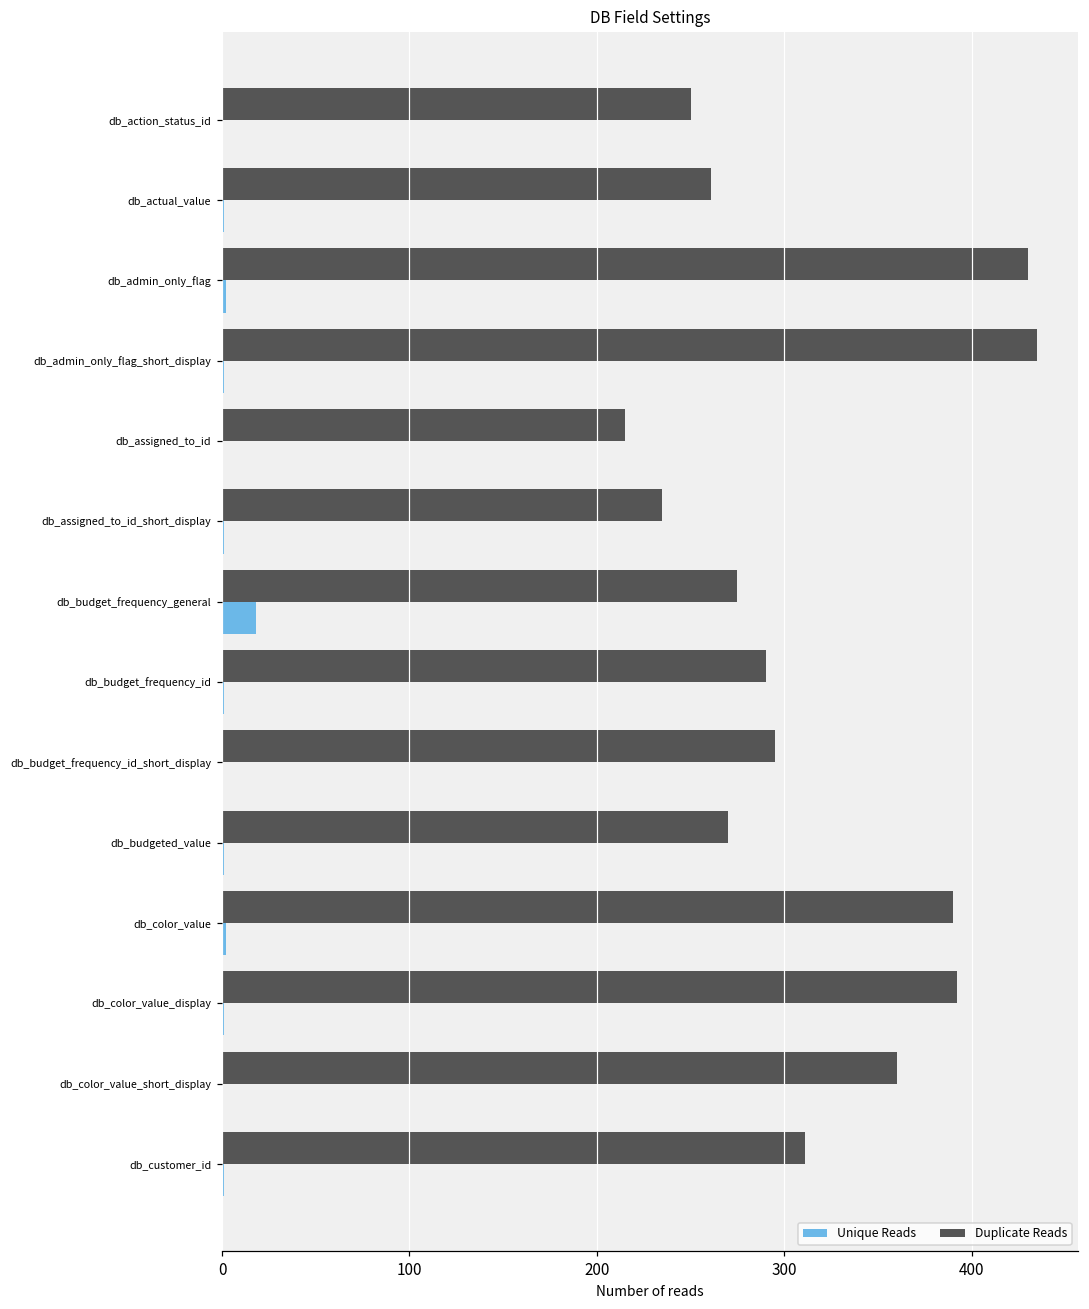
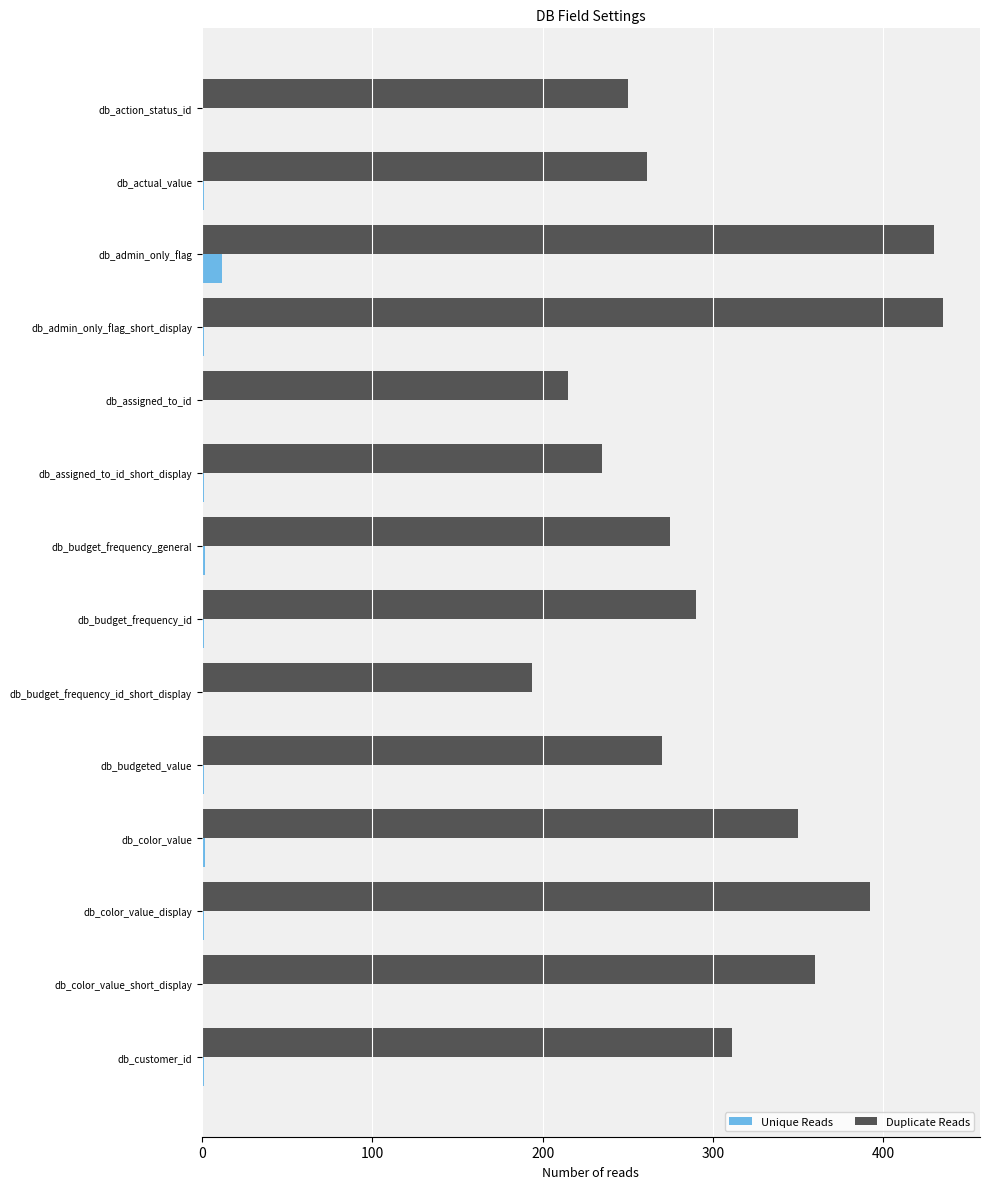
Unique Reads, db_admin_only_flag: 2 -> 12
Unique Reads, db_budget_frequency_general: 18 -> 2
Duplicate Reads, db_budget_frequency_id_short_display: 295 -> 194
Duplicate Reads, db_color_value: 390 -> 350
